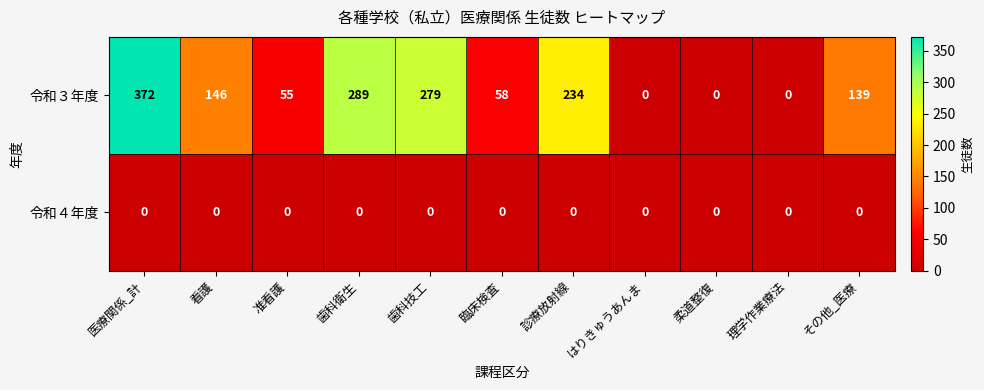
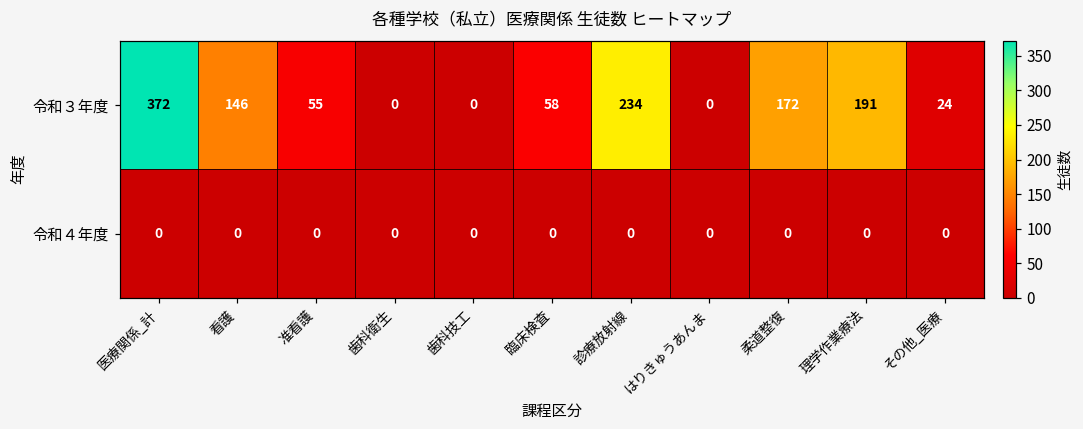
令和３年度, 歯科衛生: 289 -> 0
令和３年度, 歯科技工: 279 -> 0
令和３年度, 柔道整復: 0 -> 172
令和３年度, 理学作業療法: 0 -> 191
令和３年度, その他_医療: 139 -> 24
